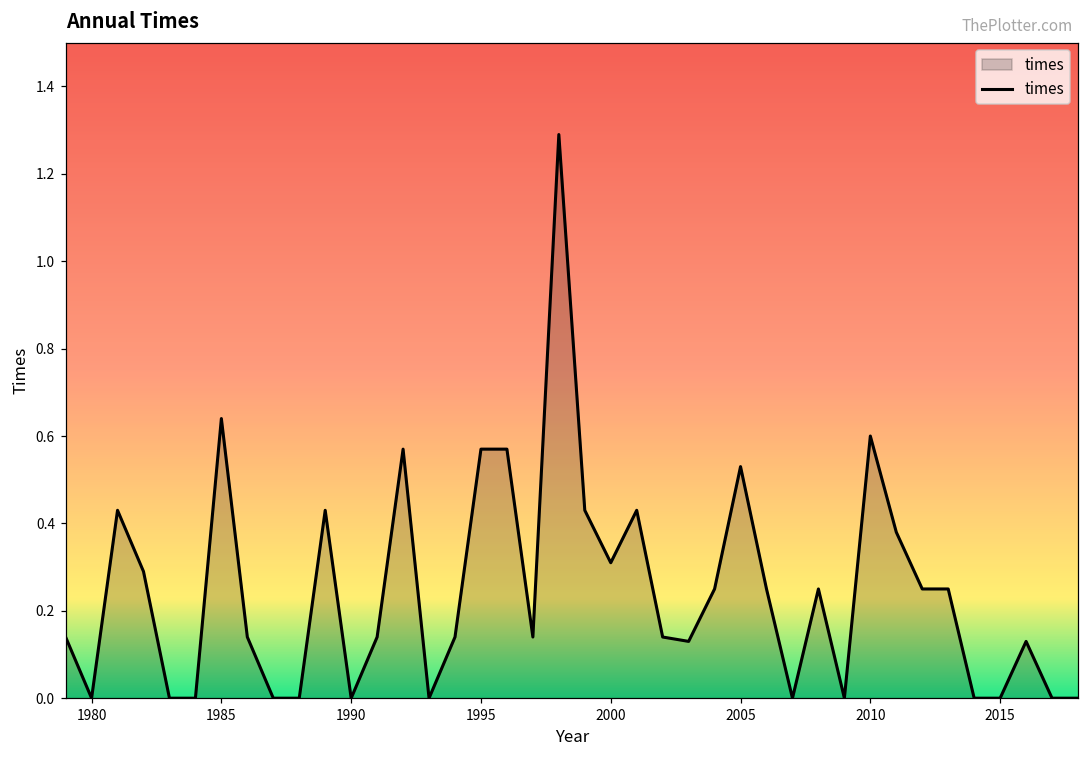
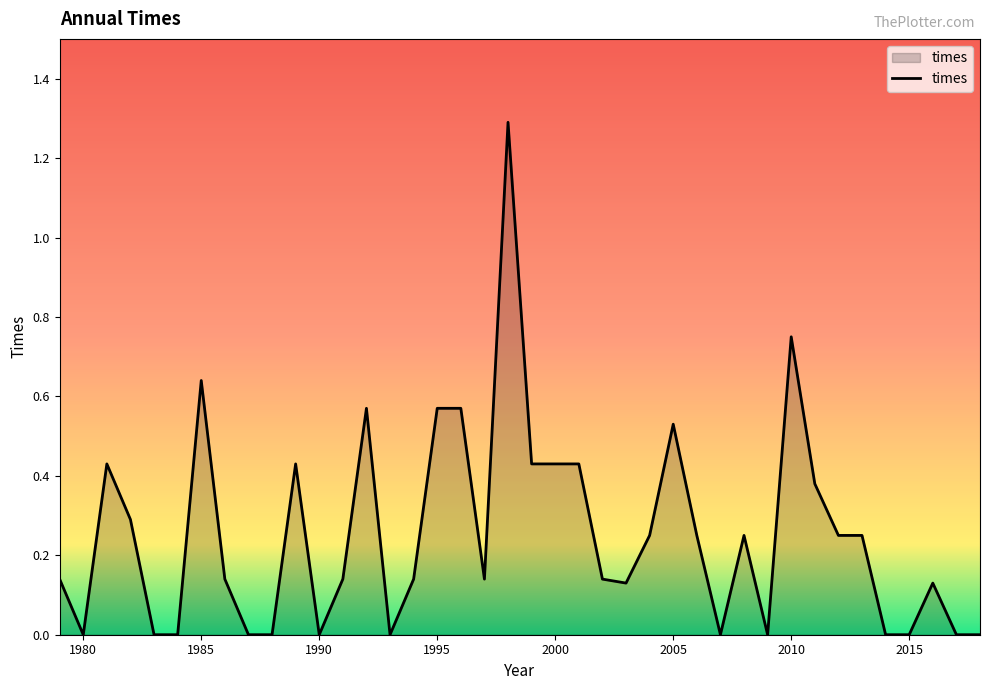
2000: 0.31 -> 0.43
2010: 0.60 -> 0.75
